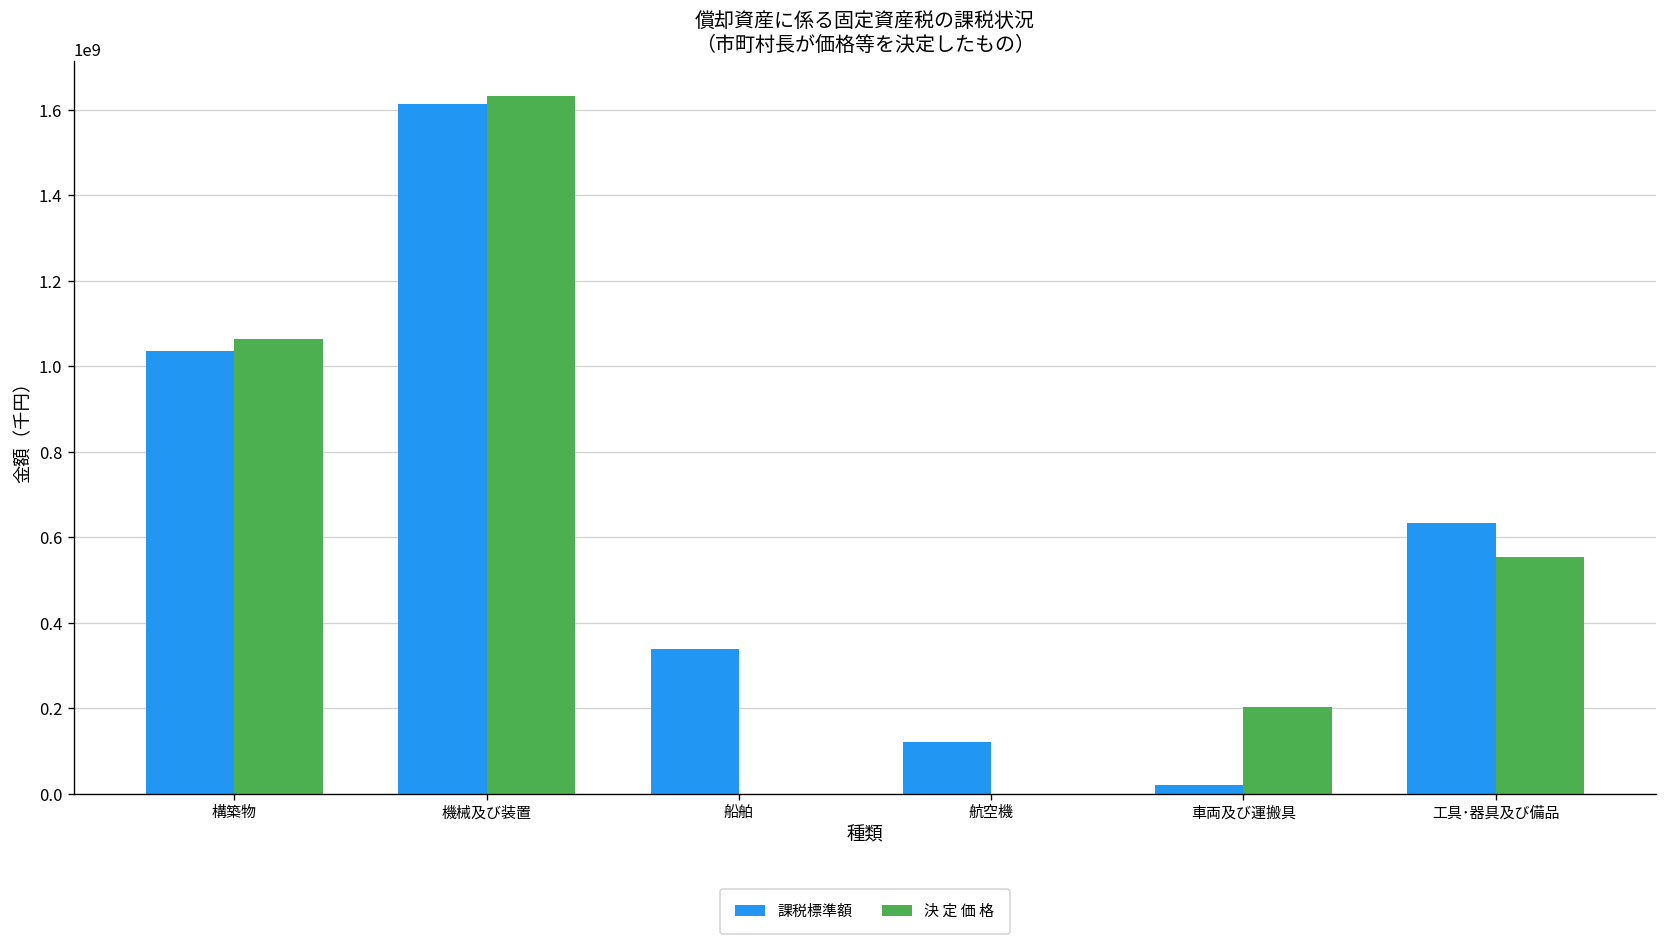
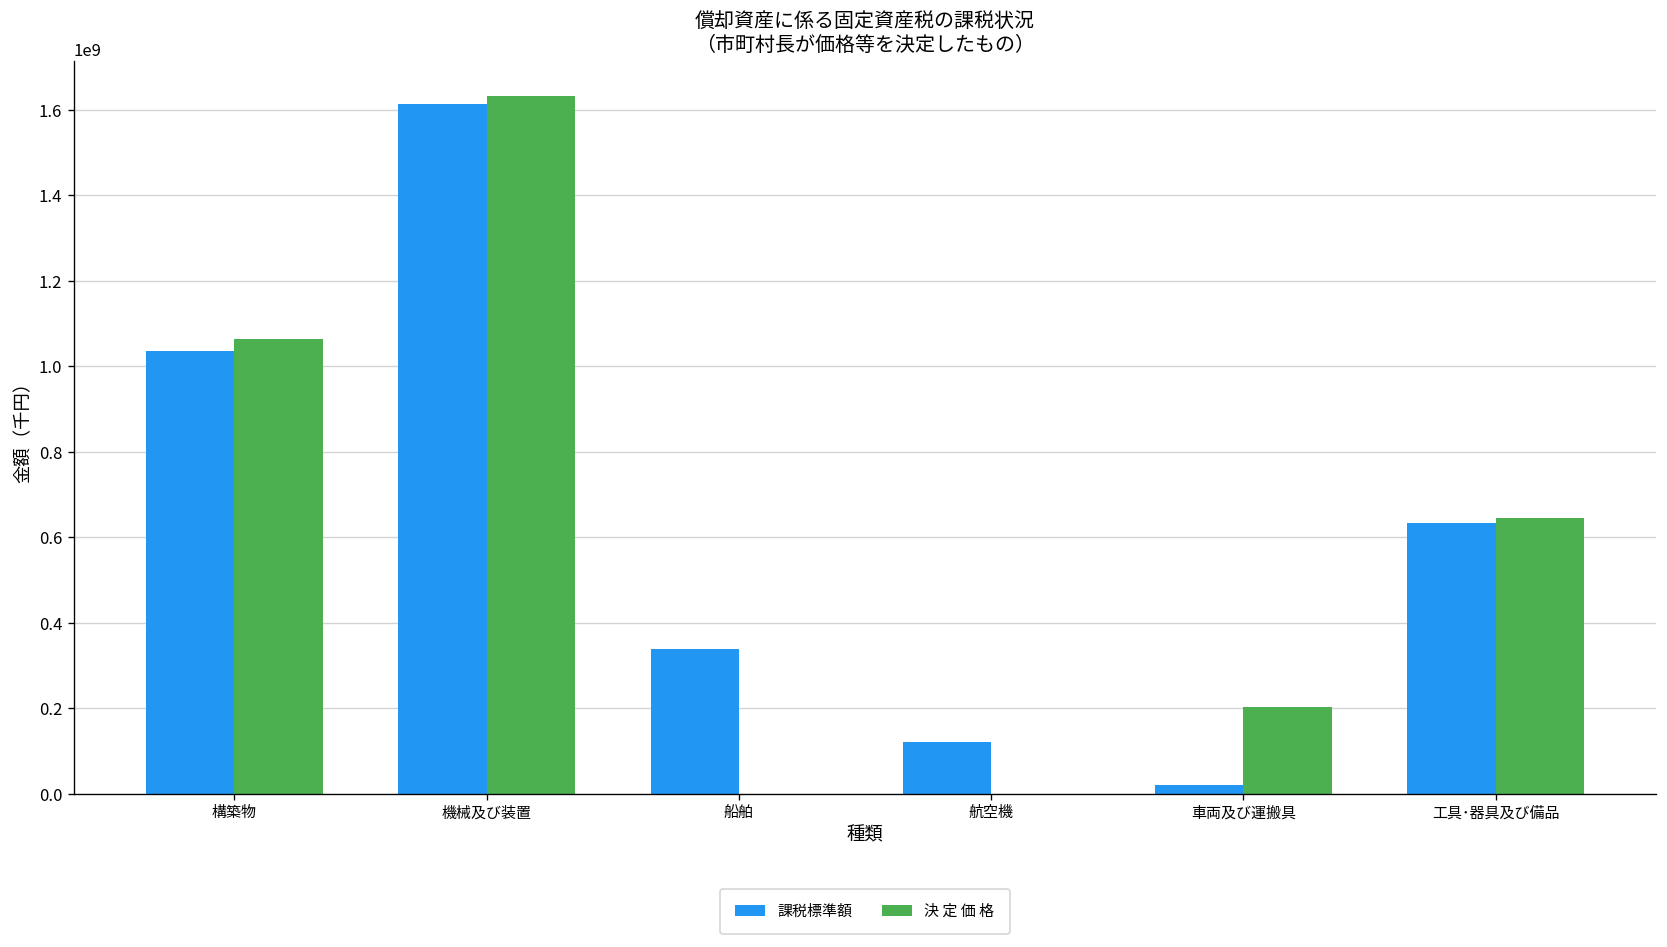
決 定 価 格, 工具･器具及び備品: 550000000 -> 650000000
